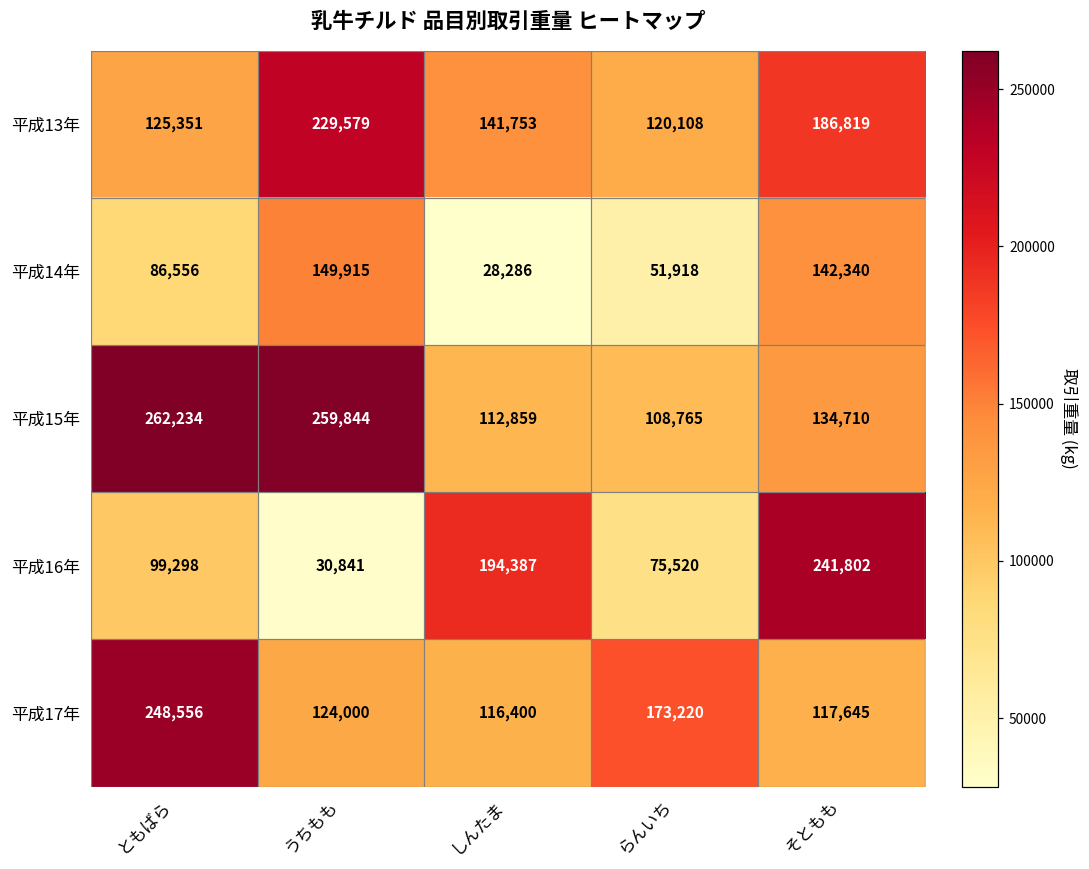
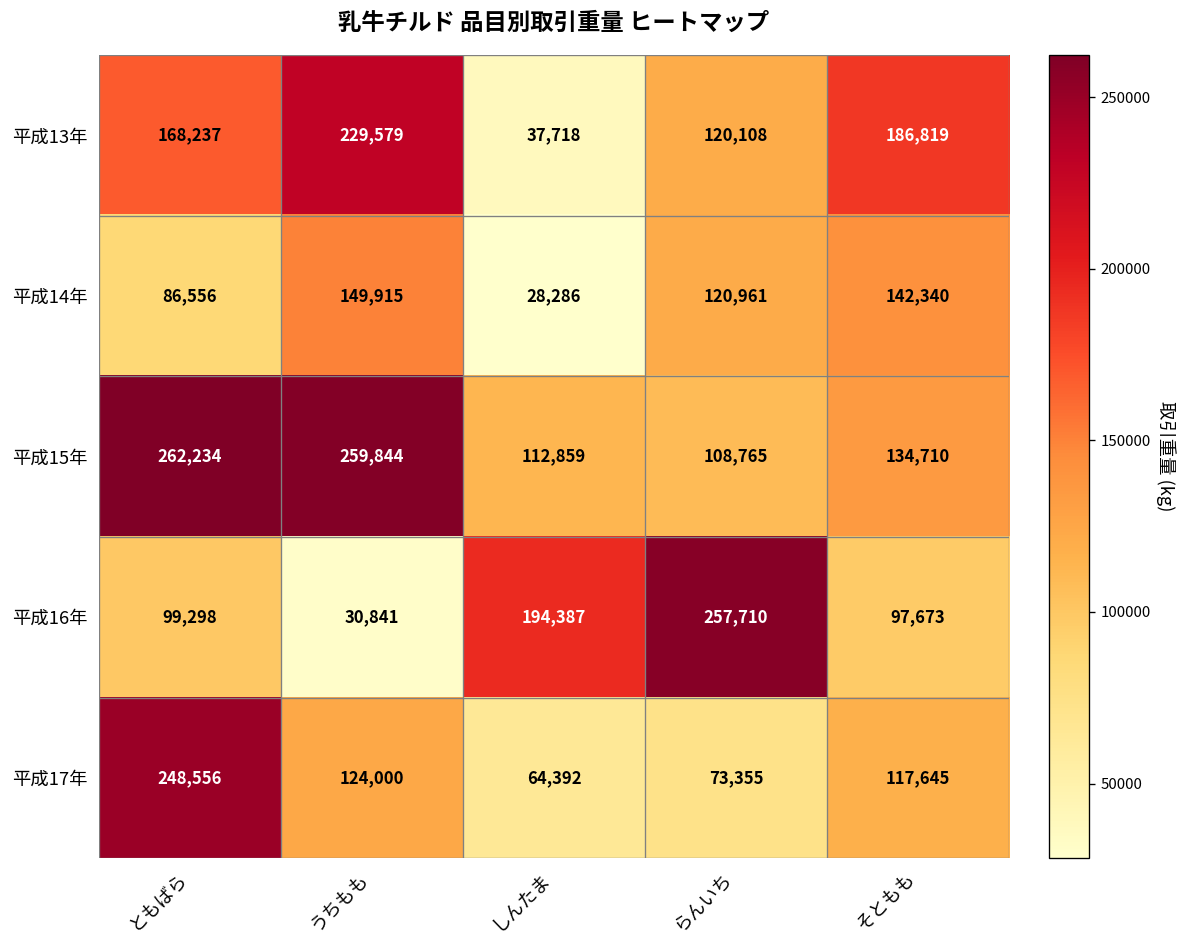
平成13年, ともばら: 125,351 -> 168,237
平成13年, しんたま: 141,753 -> 37,718
平成14年, らんいち: 51,918 -> 120,961
平成16年, らんいち: 75,520 -> 257,710
平成16年, そともも: 241,802 -> 97,673
平成17年, しんたま: 116,400 -> 64,392
平成17年, らんいち: 173,220 -> 73,355
